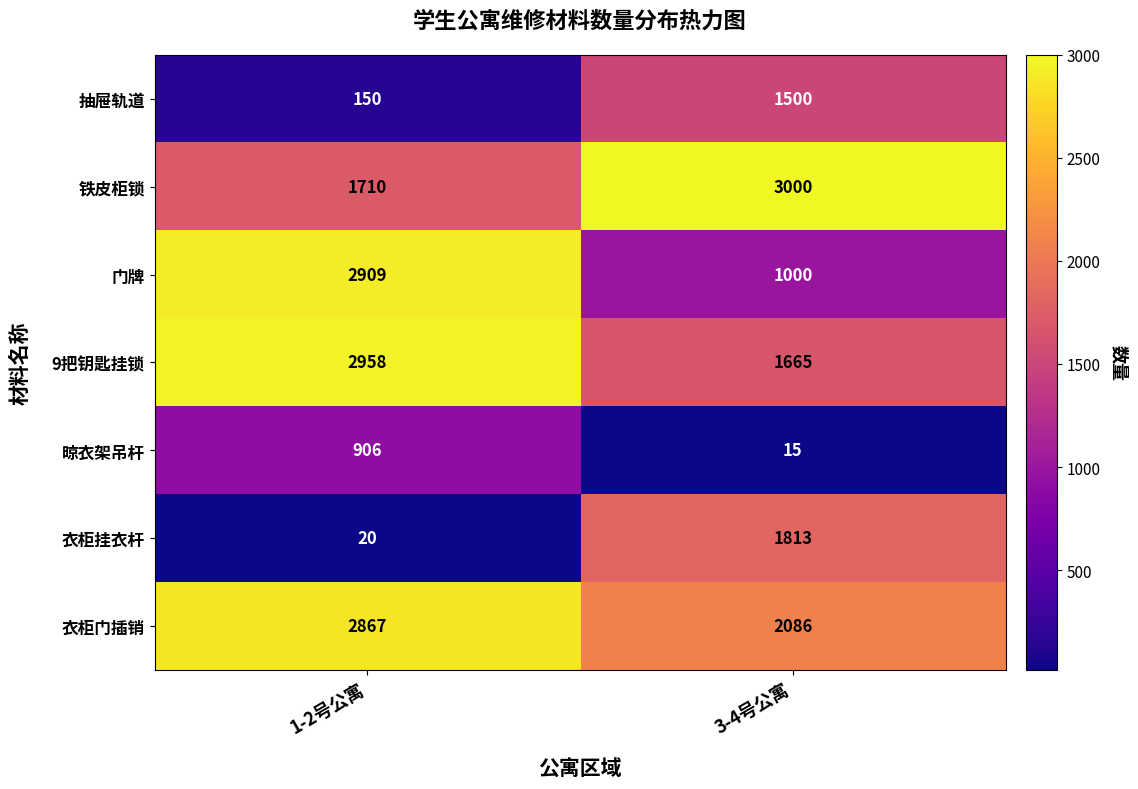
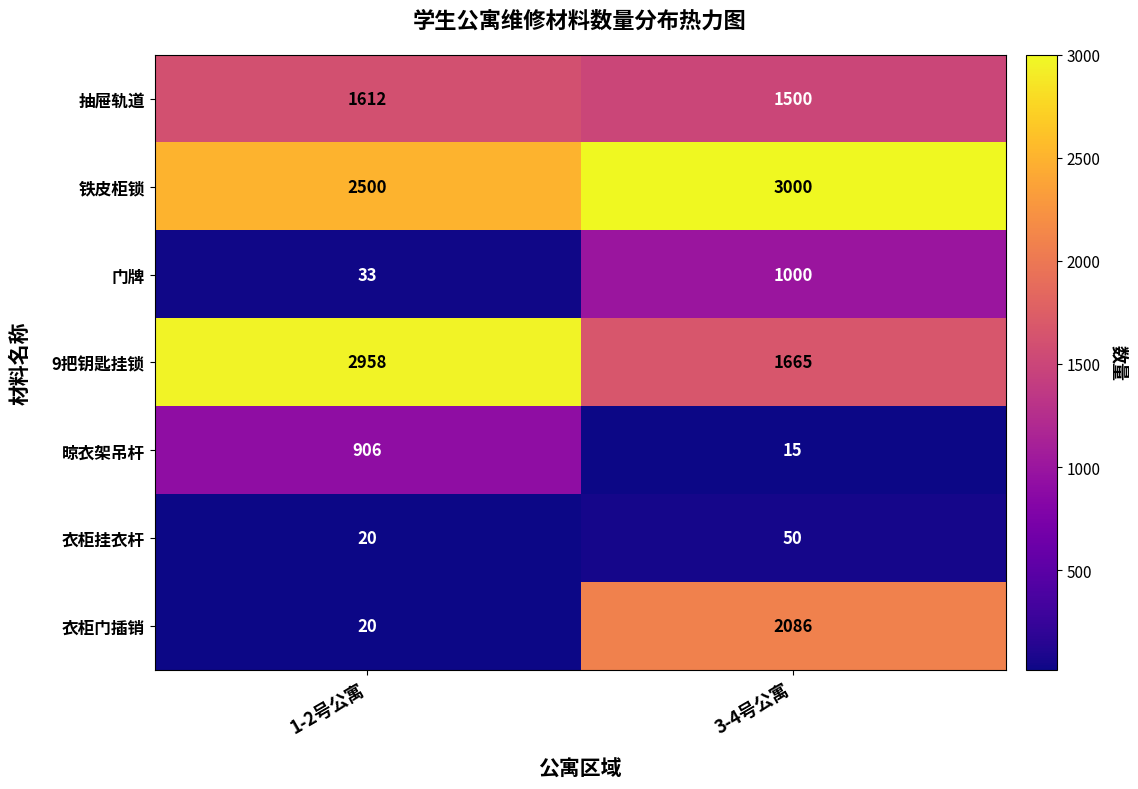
抽屉轨道, 1-2号公寓: 150 -> 1612
铁皮柜锁, 1-2号公寓: 1710 -> 2500
门牌, 1-2号公寓: 2909 -> 33
衣柜挂衣杆, 3-4号公寓: 1813 -> 50
衣柜门插销, 1-2号公寓: 2867 -> 20
